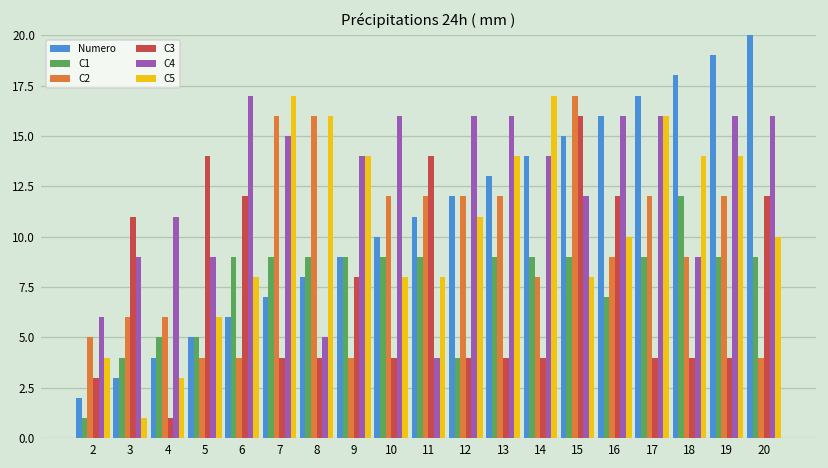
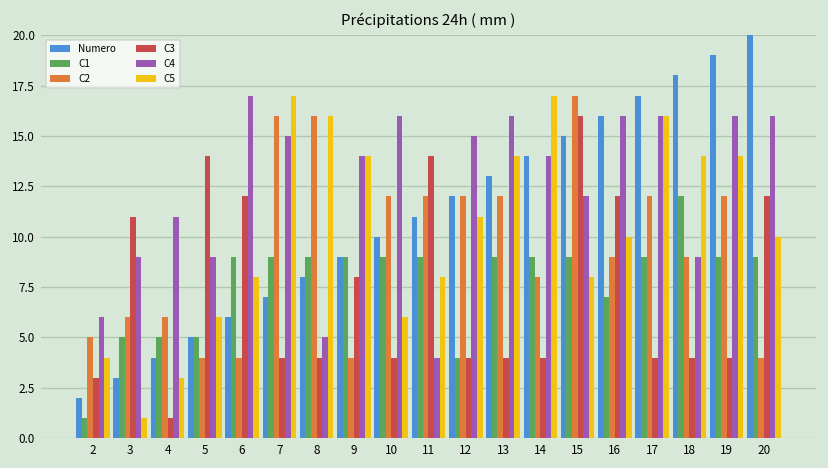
C1, 3: 4 -> 5
C5, 10: 8 -> 6
C4, 12: 16 -> 15
